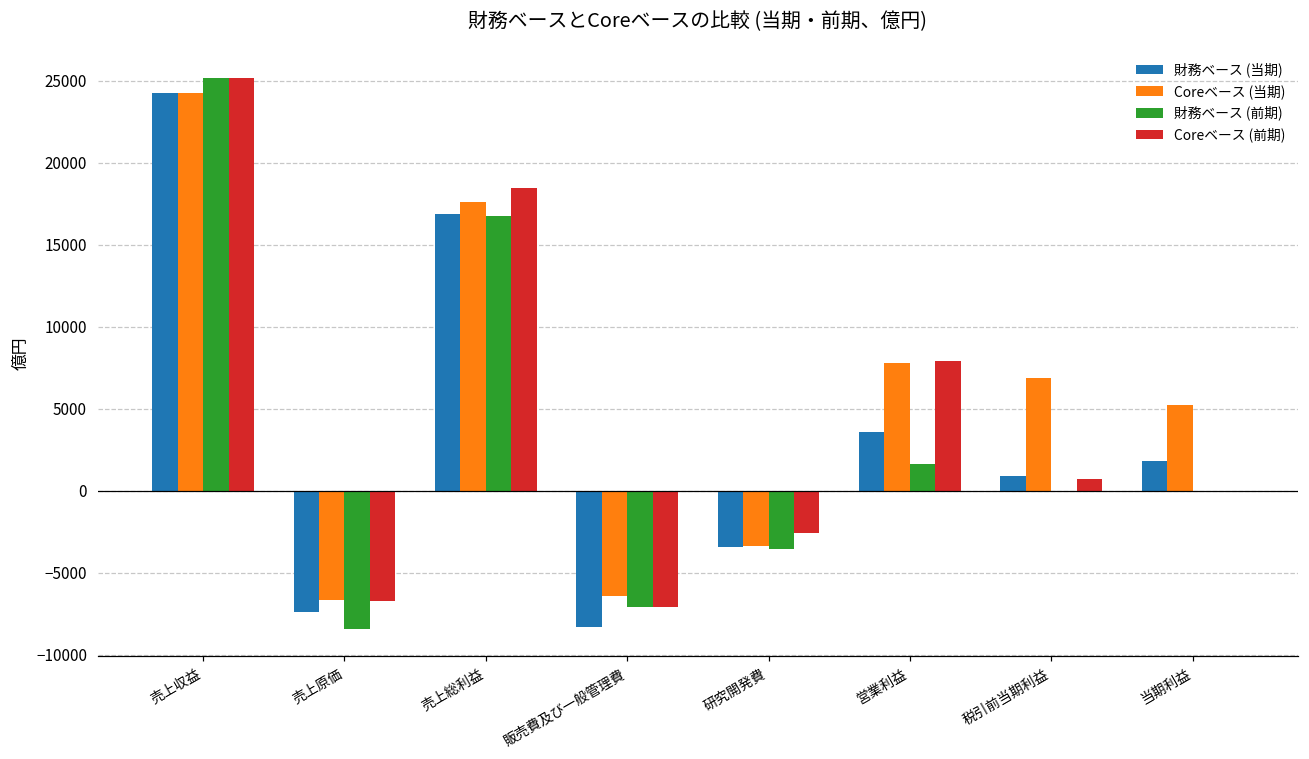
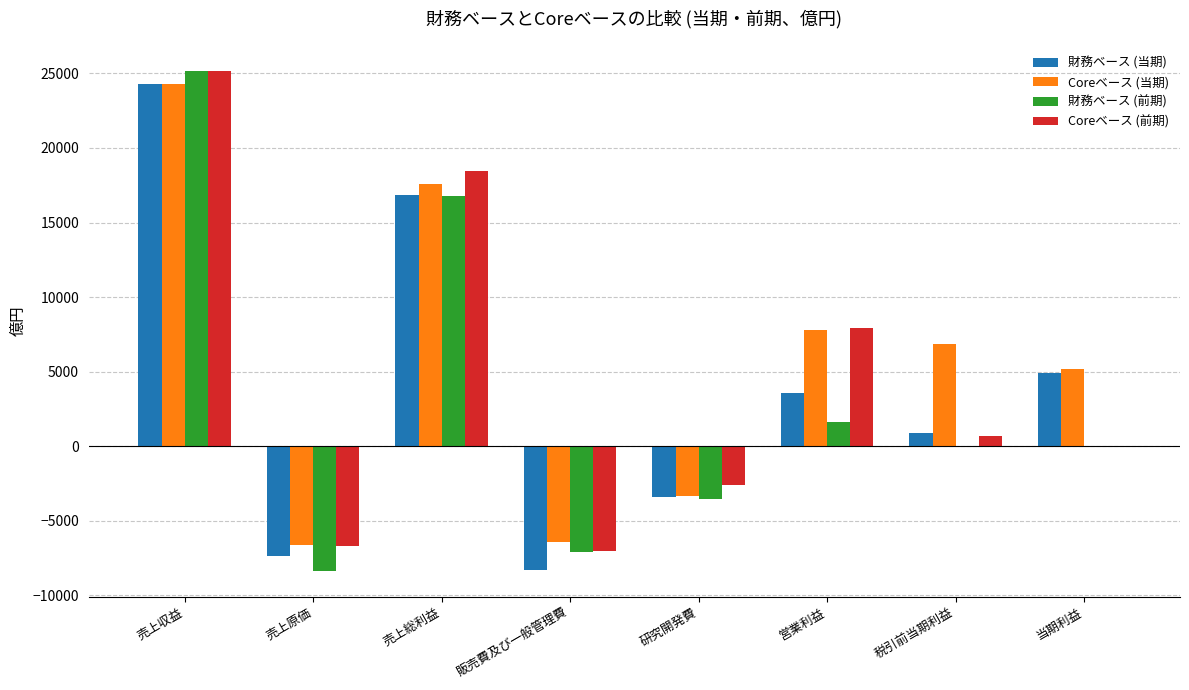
財務ベース (当期), 当期利益: 1800 -> 4900
